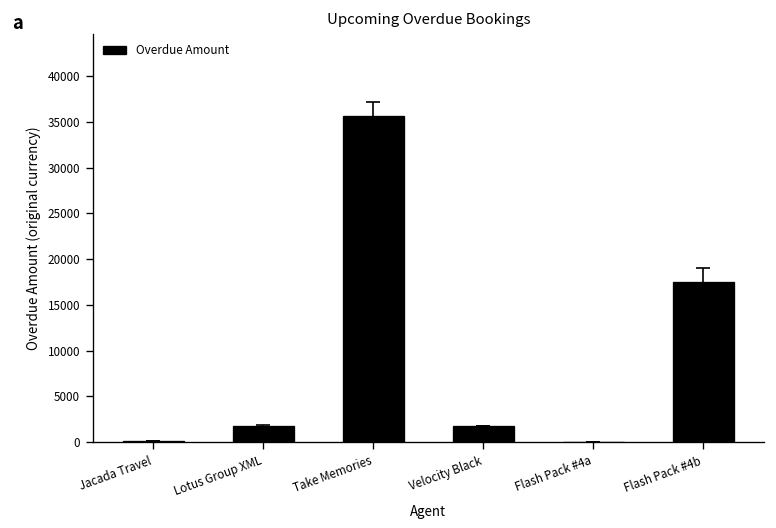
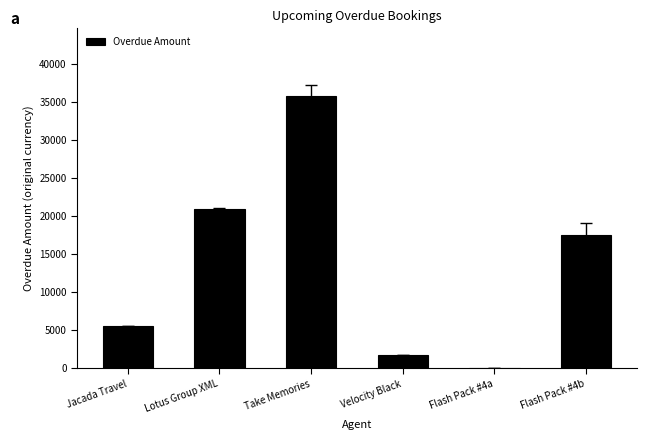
Overdue Amount, Jacada Travel: 0 -> 6000
Overdue Amount, Lotus Group XML: 2000 -> 21000
